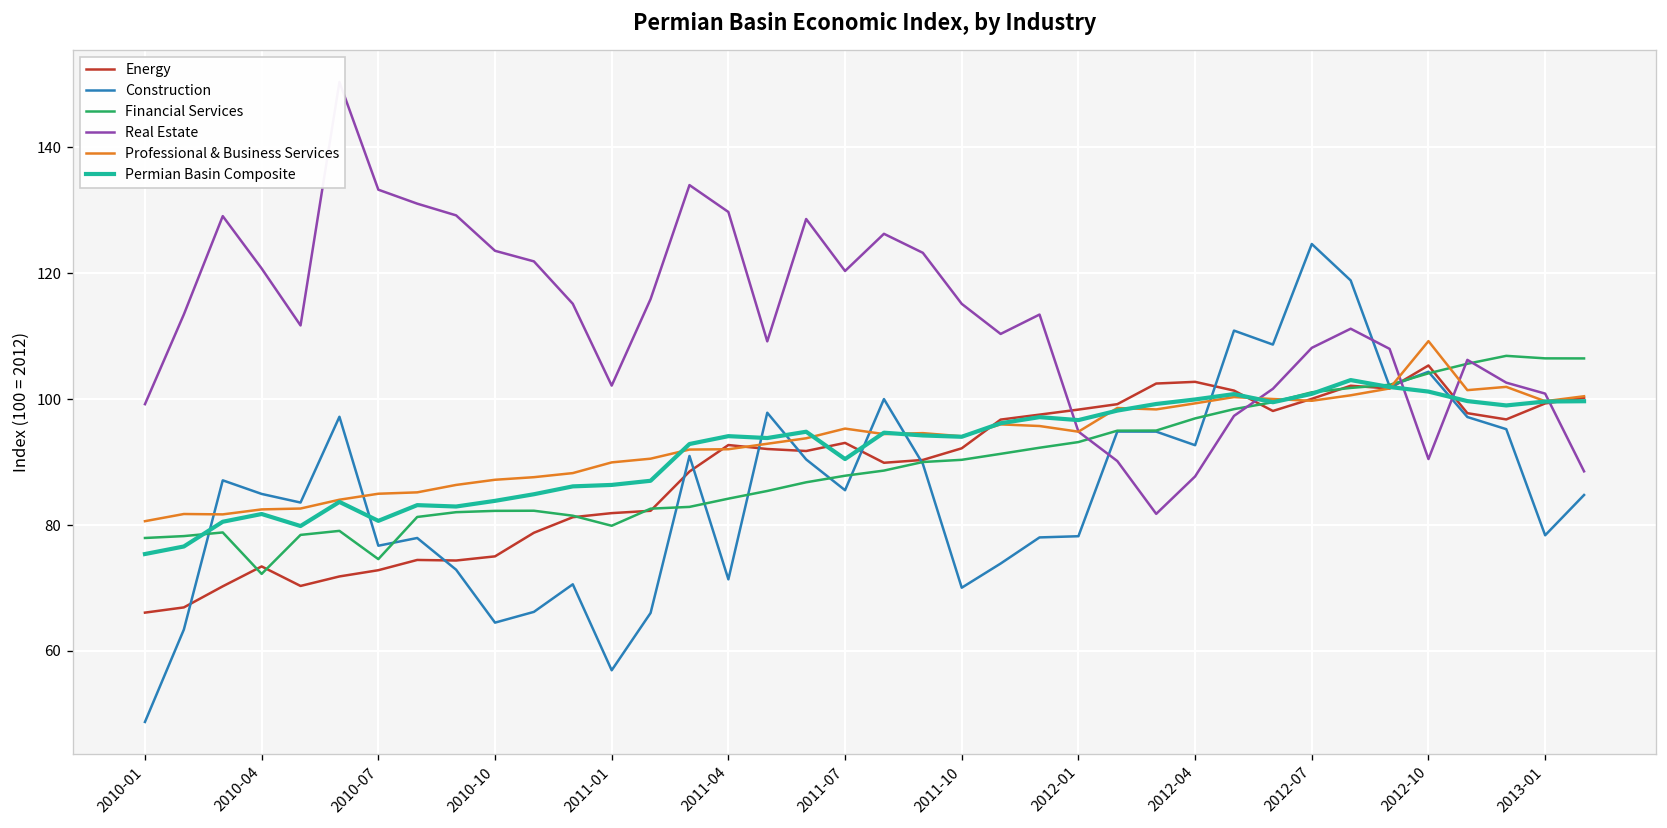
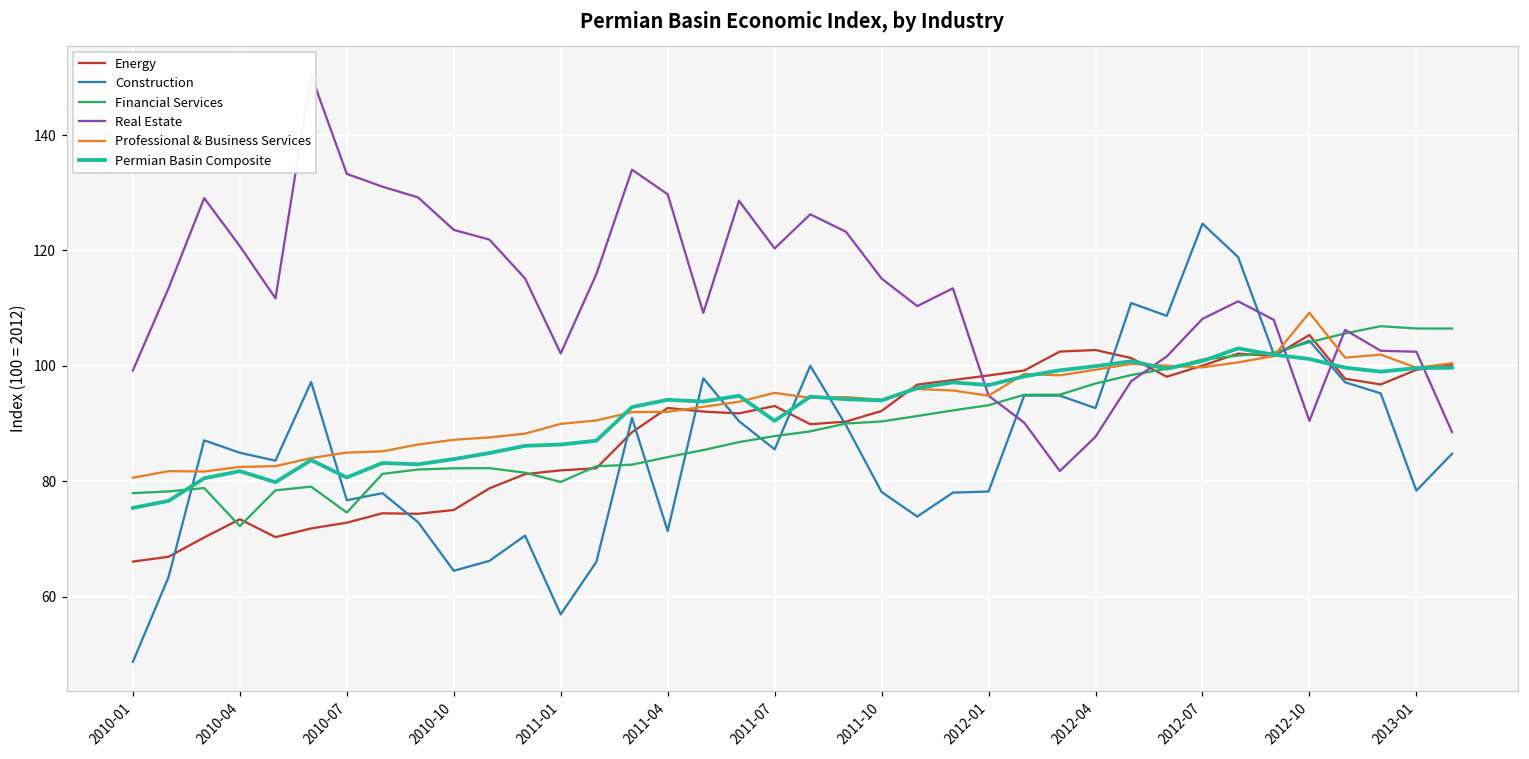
Construction, 2011-10: 70 -> 78
Real Estate, 2013-01: 101 -> 102
